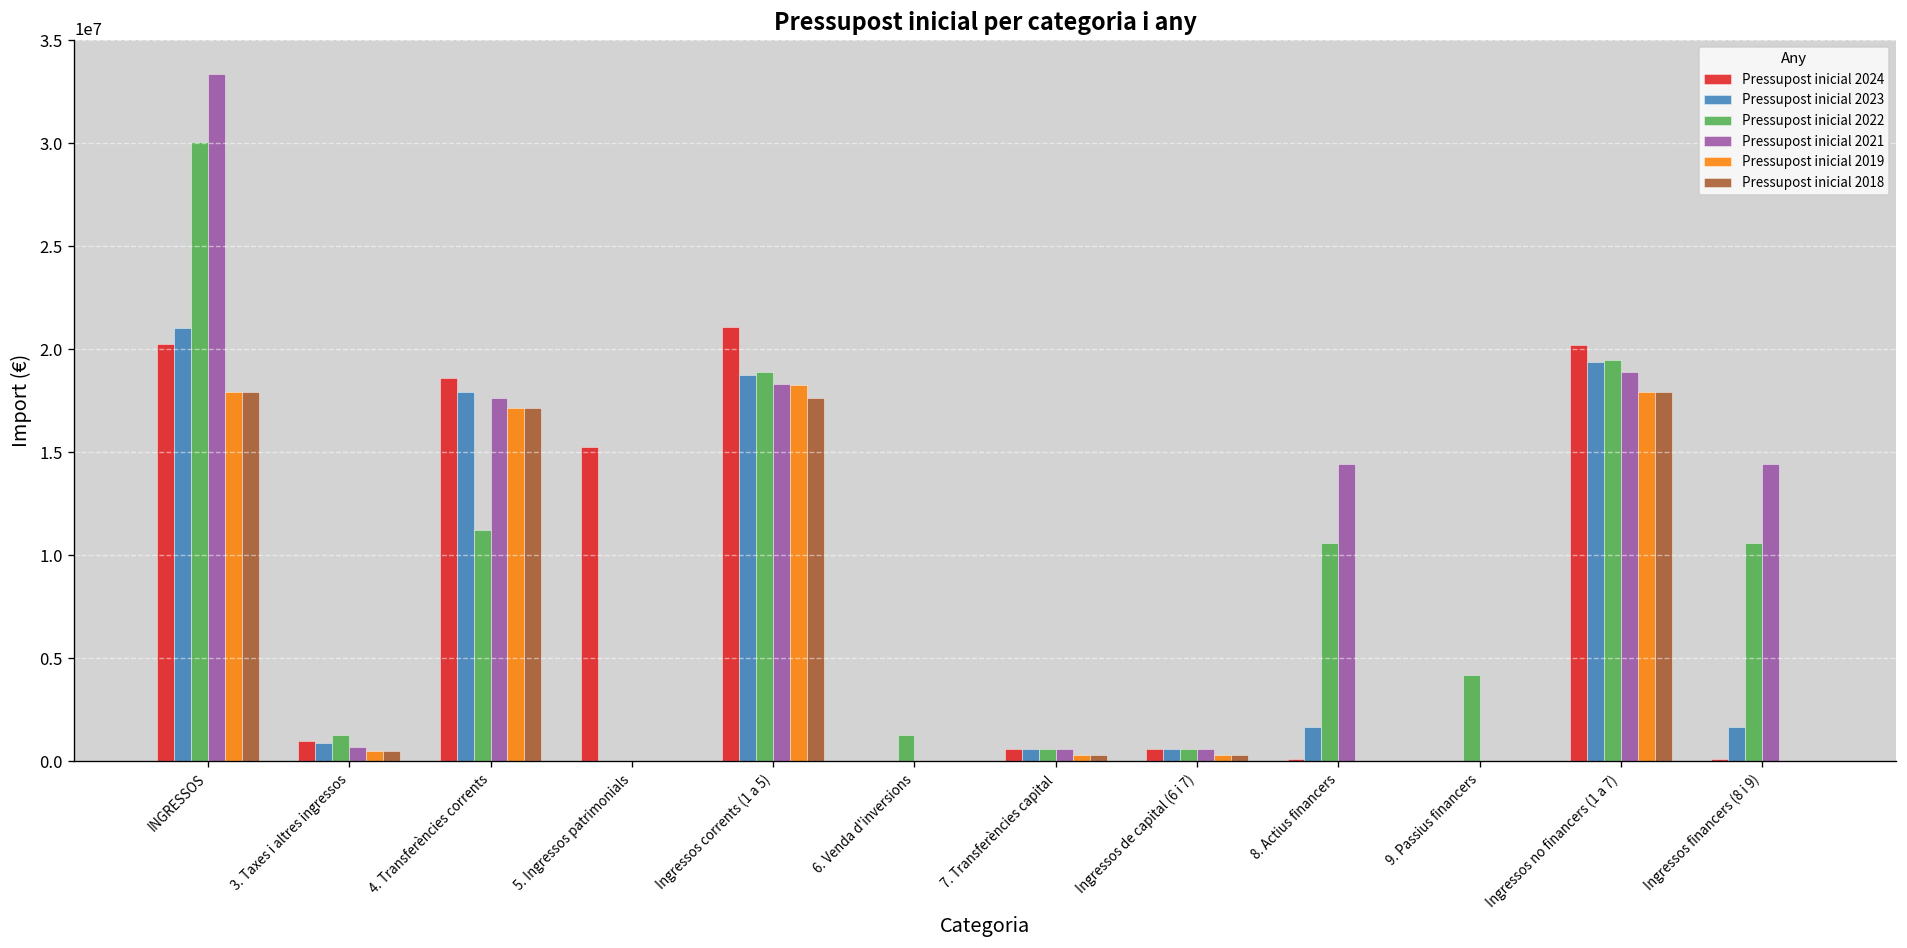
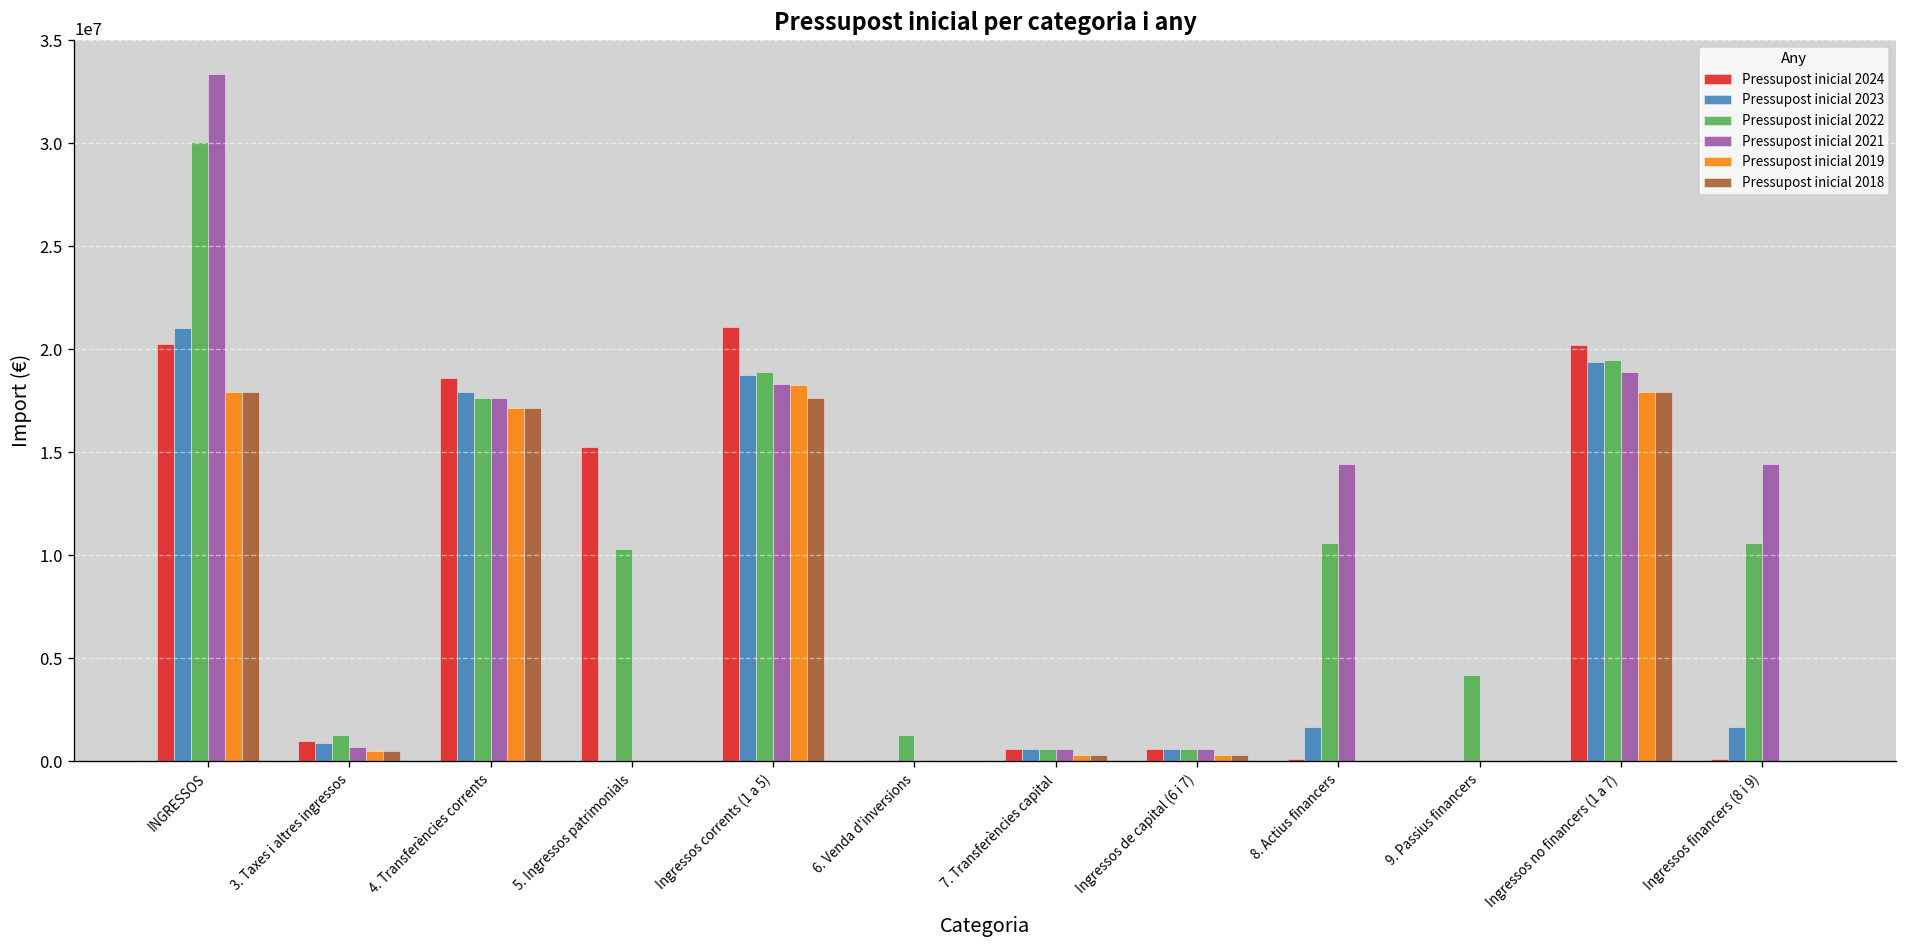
Pressupost inicial 2022, 4. Transferències corrents: 11200000 -> 17600000
Pressupost inicial 2022, 5. Ingressos patrimonials: 0 -> 10300000
